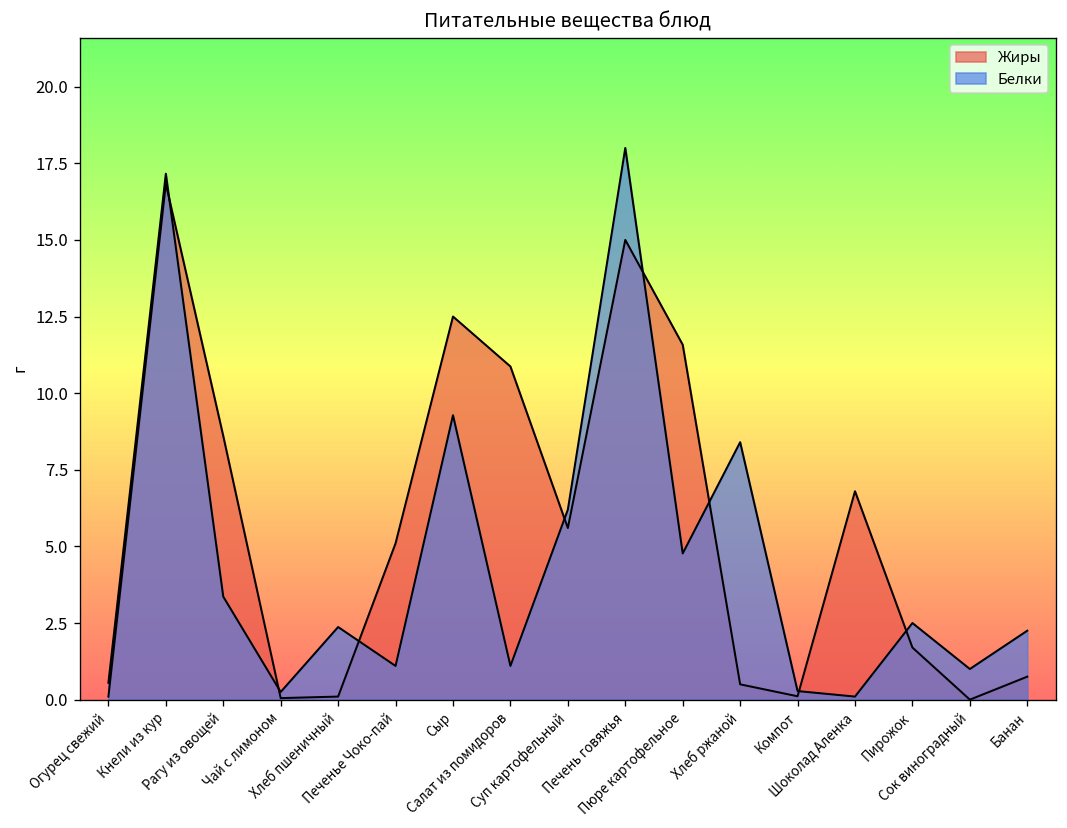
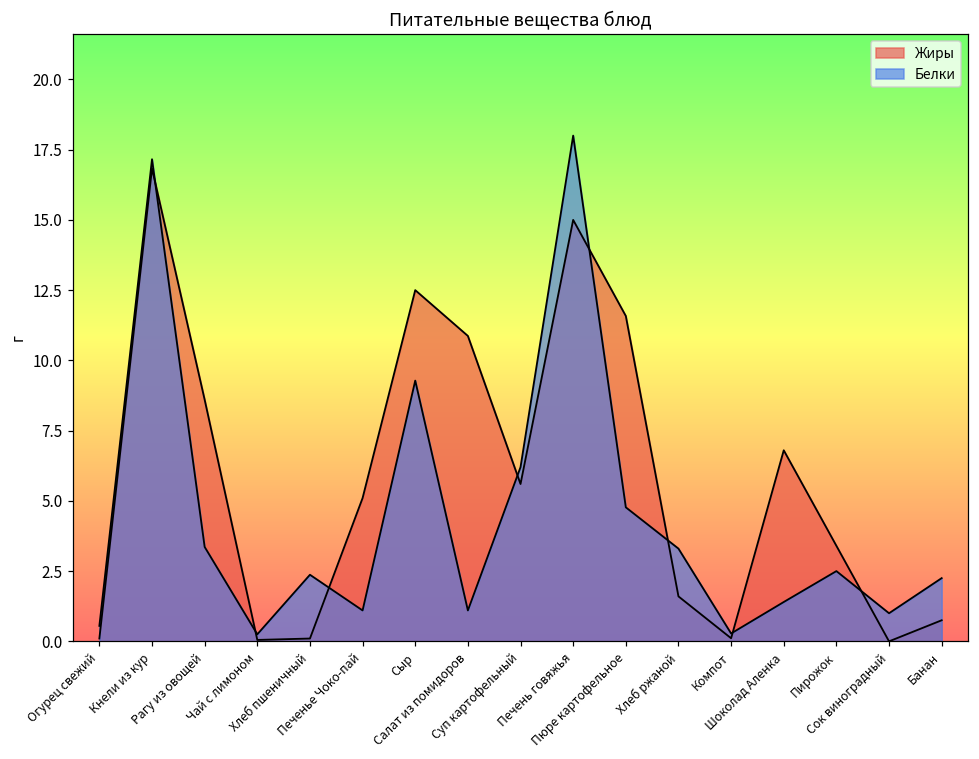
Жиры, Хлеб ржаной: 0.5 -> 1.6
Белки, Хлеб ржаной: 8.4 -> 3.3
Белки, Шоколад Аленка: 0.1 -> 1.4
Жиры, Пирожок: 1.7 -> 3.4
